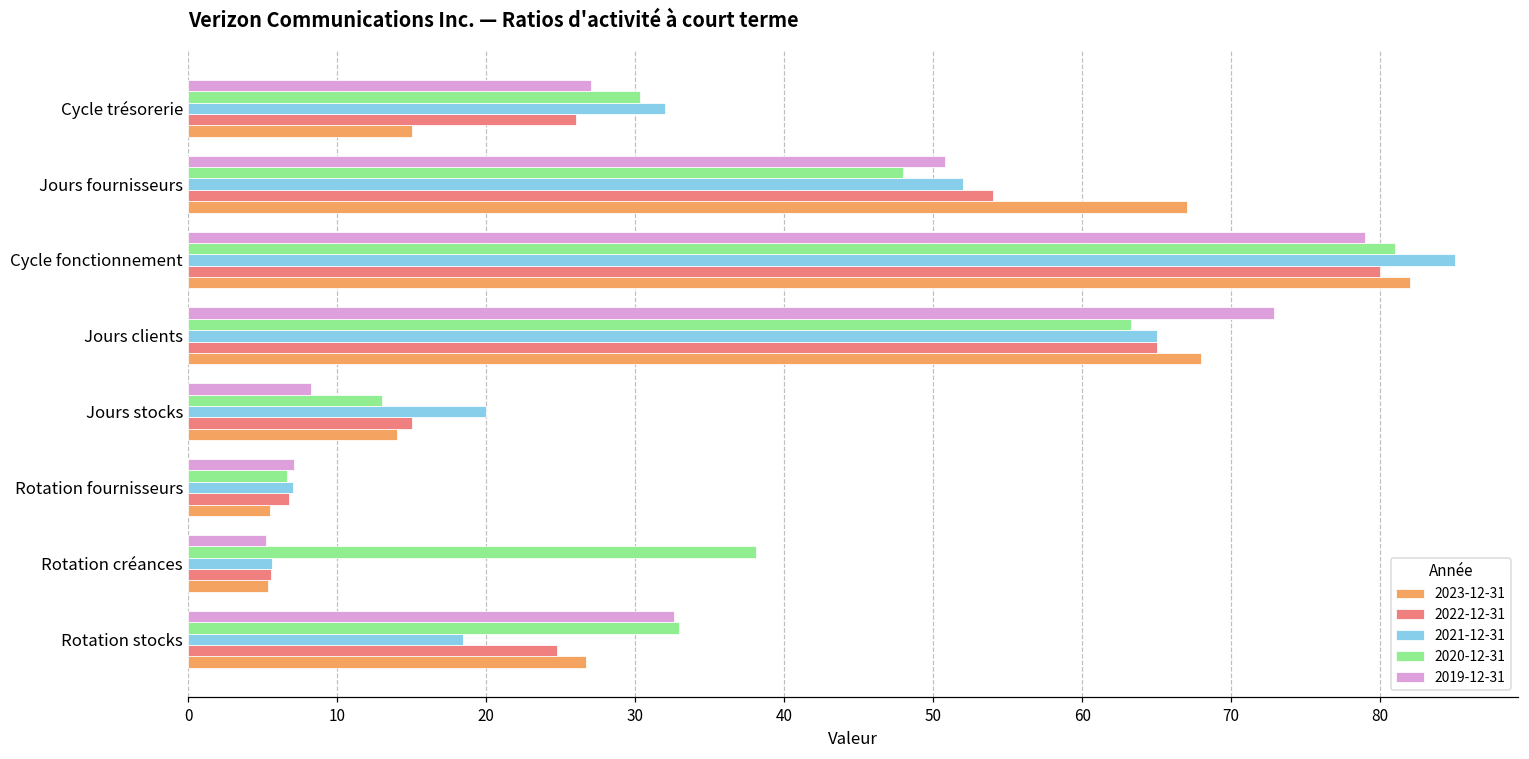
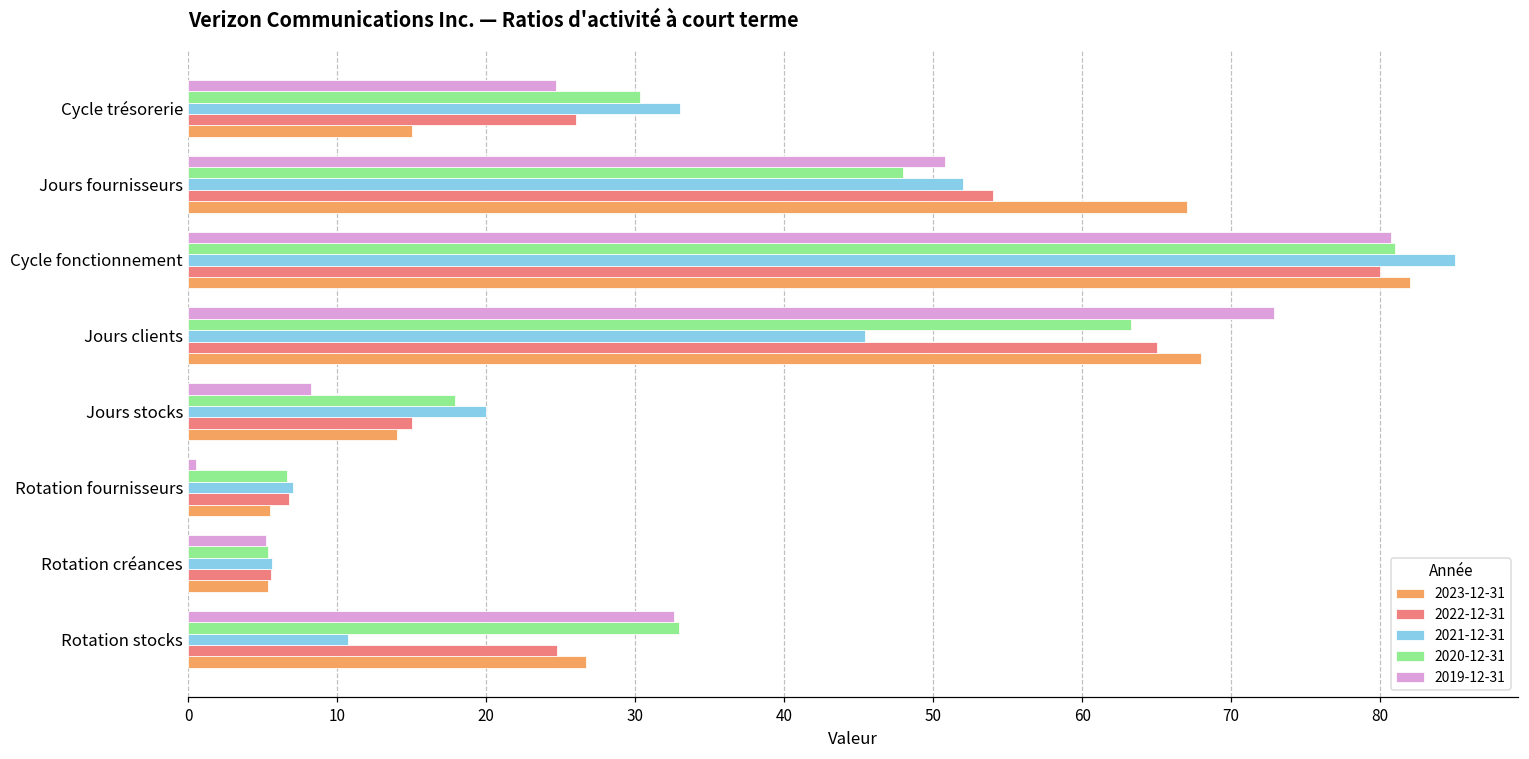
2019-12-31, Cycle trésorerie: 27.0 -> 24.7
2021-12-31, Cycle trésorerie: 32 -> 33
2019-12-31, Cycle fonctionnement: 79.0 -> 80.7
2021-12-31, Jours clients: 65.0 -> 45.4
2020-12-31, Jours stocks: 13.0 -> 17.9
2019-12-31, Rotation fournisseurs: 7.1 -> 0.5
2020-12-31, Rotation créances: 38.1 -> 5.4
2021-12-31, Rotation stocks: 18.4 -> 10.7
